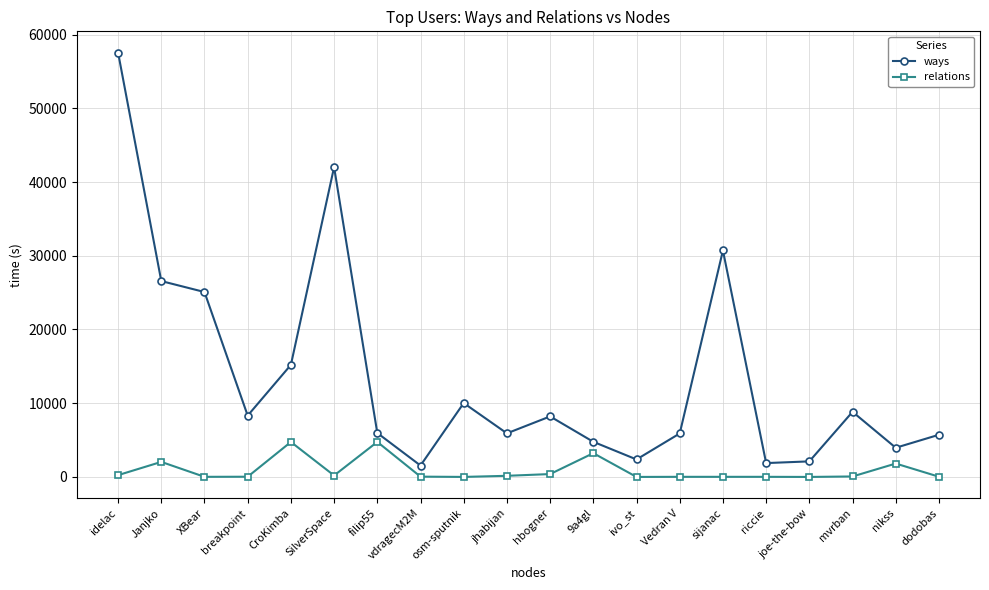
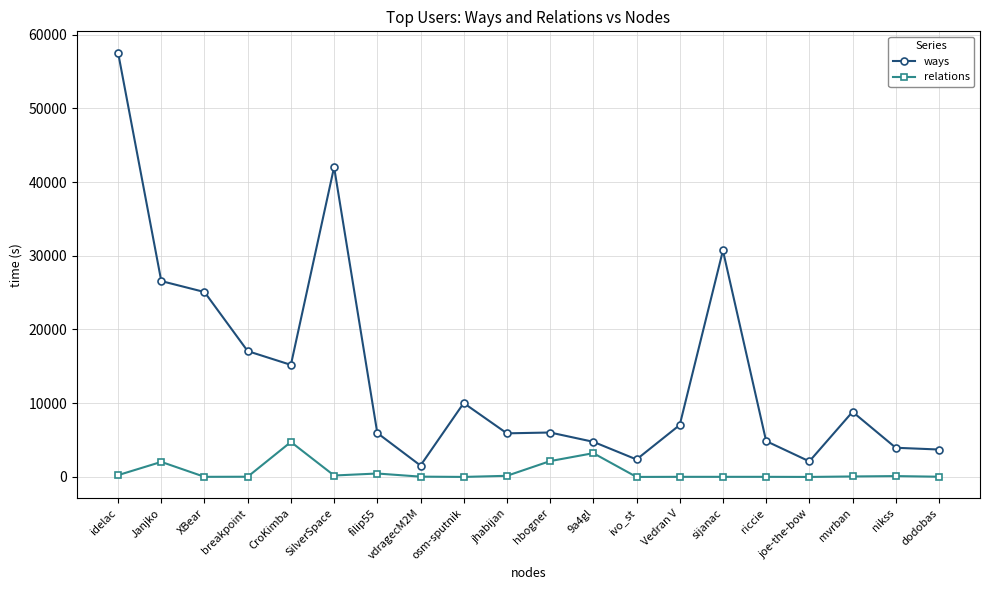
ways, breakpoint: 8000 -> 17000
relations, filip55: 5000 -> 0
ways, hbogner: 8000 -> 6000
relations, hbogner: 0 -> 2000
ways, Vedran V: 6000 -> 7000
ways, riccie: 2000 -> 5000
relations, nikss: 2000 -> 0
ways, dodobas: 6000 -> 4000
